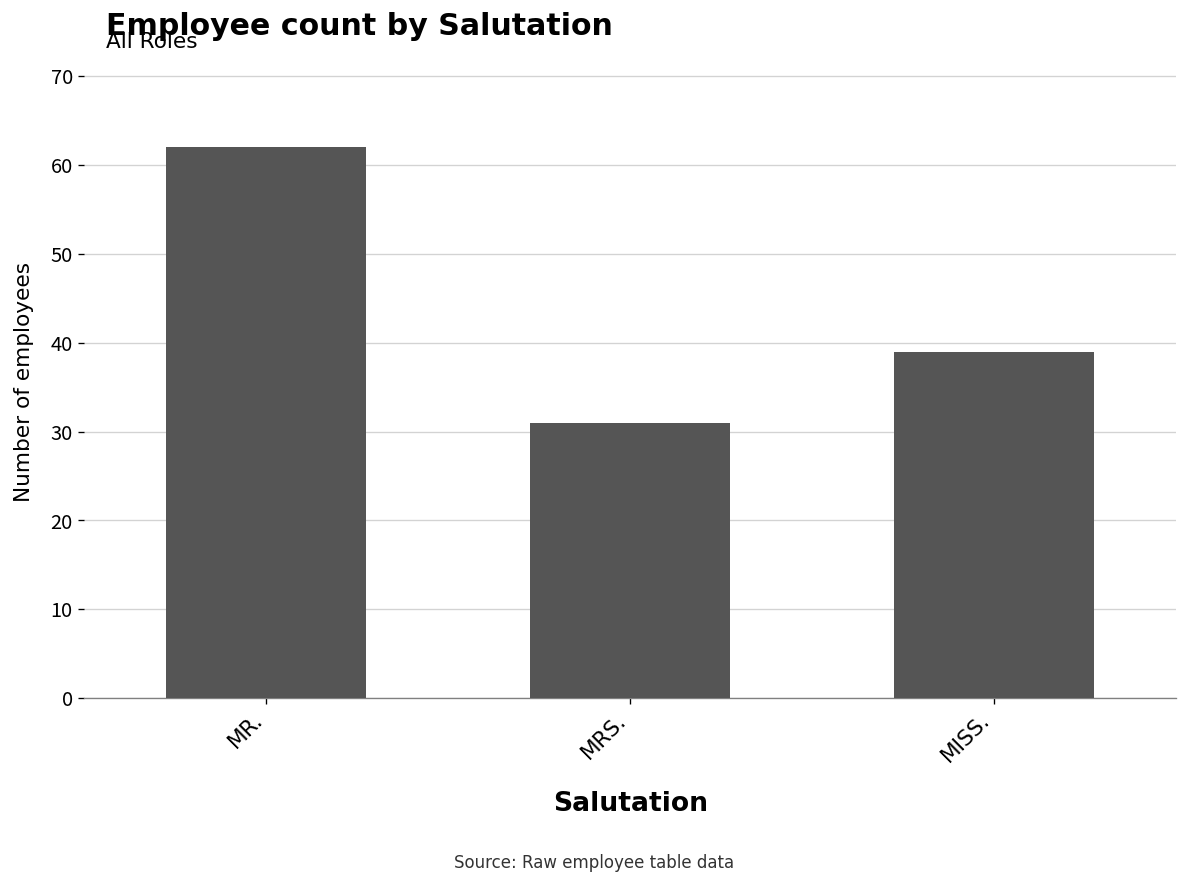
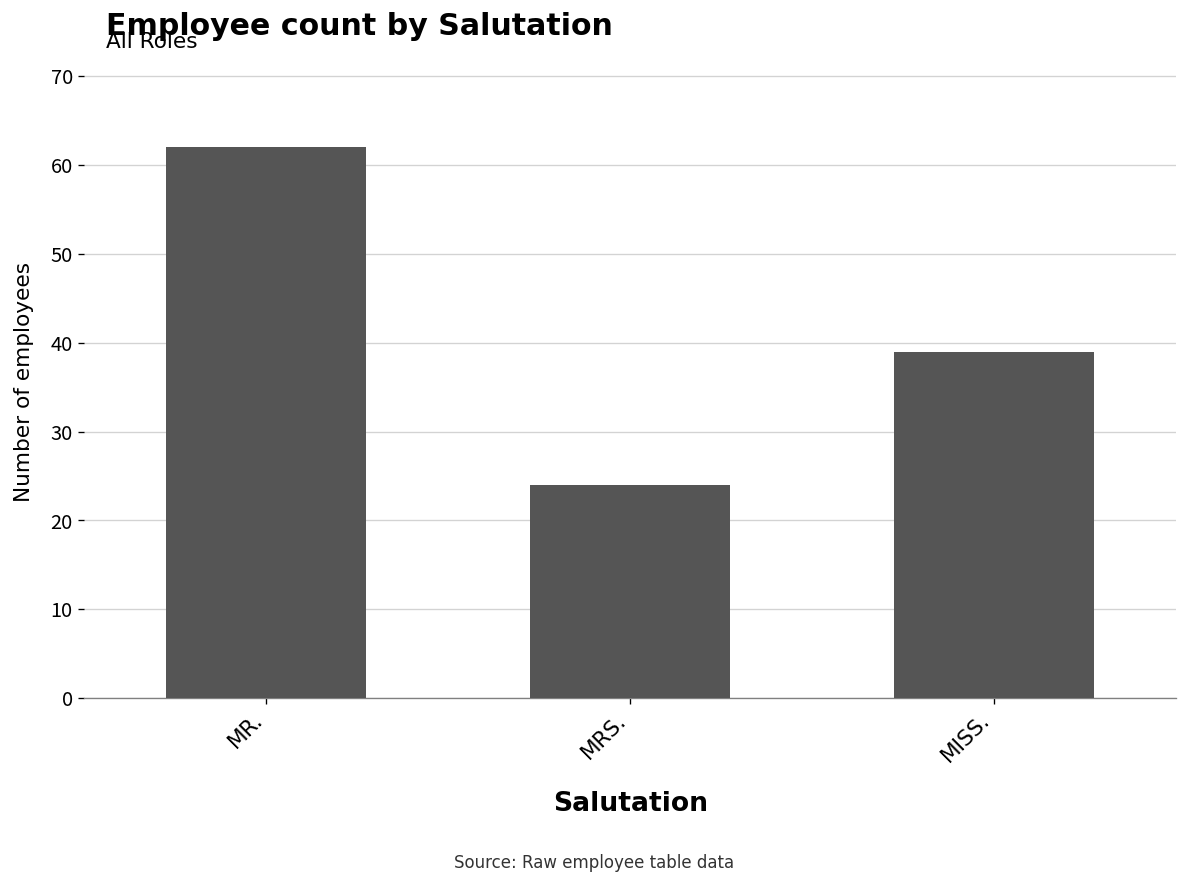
MRS.: 31 -> 24
